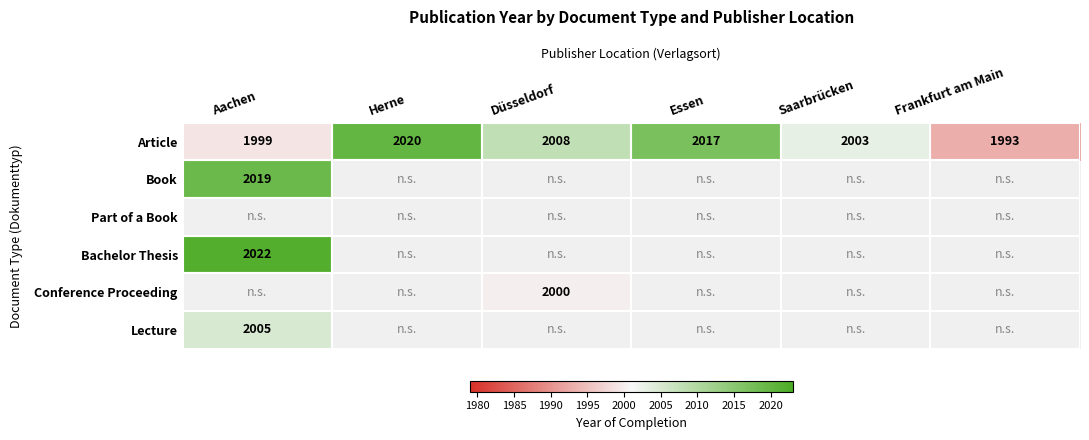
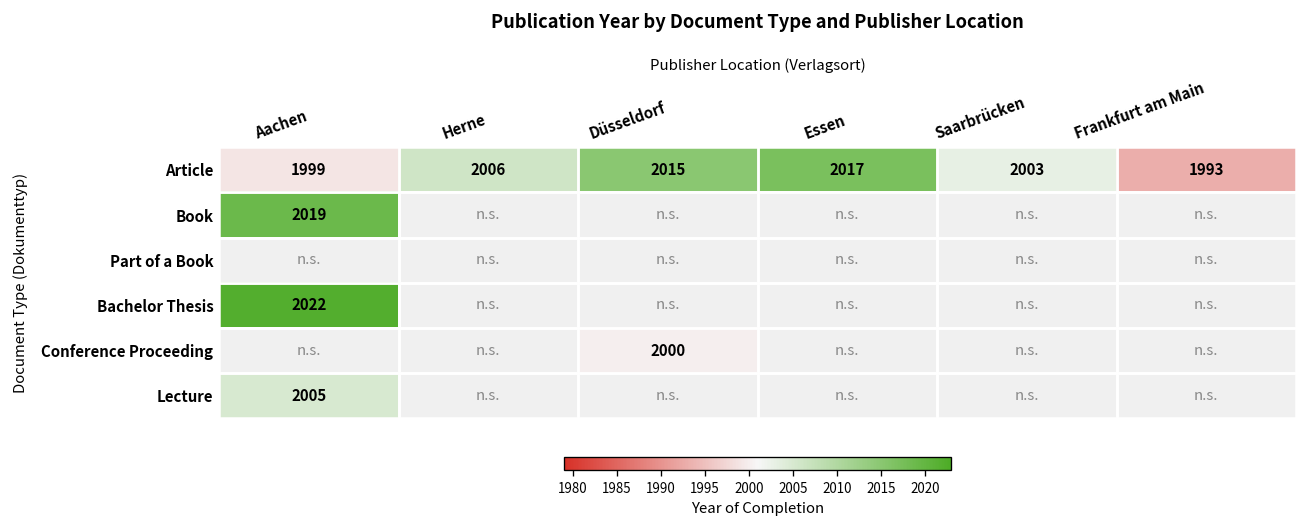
Article, Herne: 2020 -> 2006
Article, Düsseldorf: 2008 -> 2015
